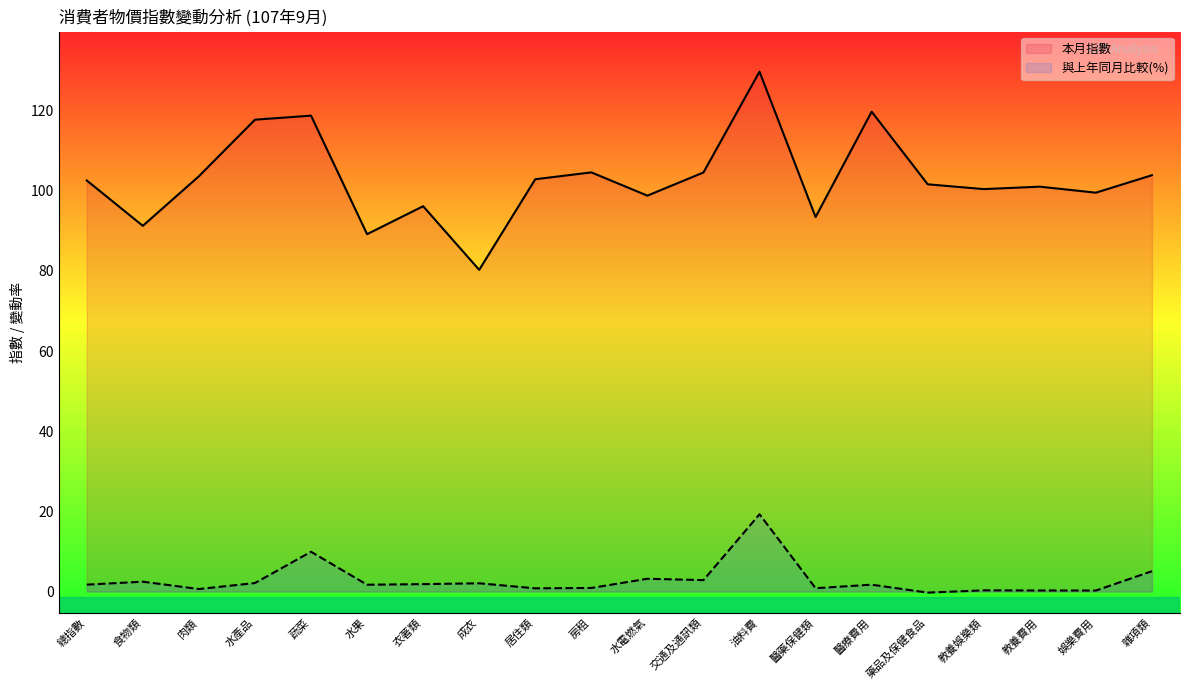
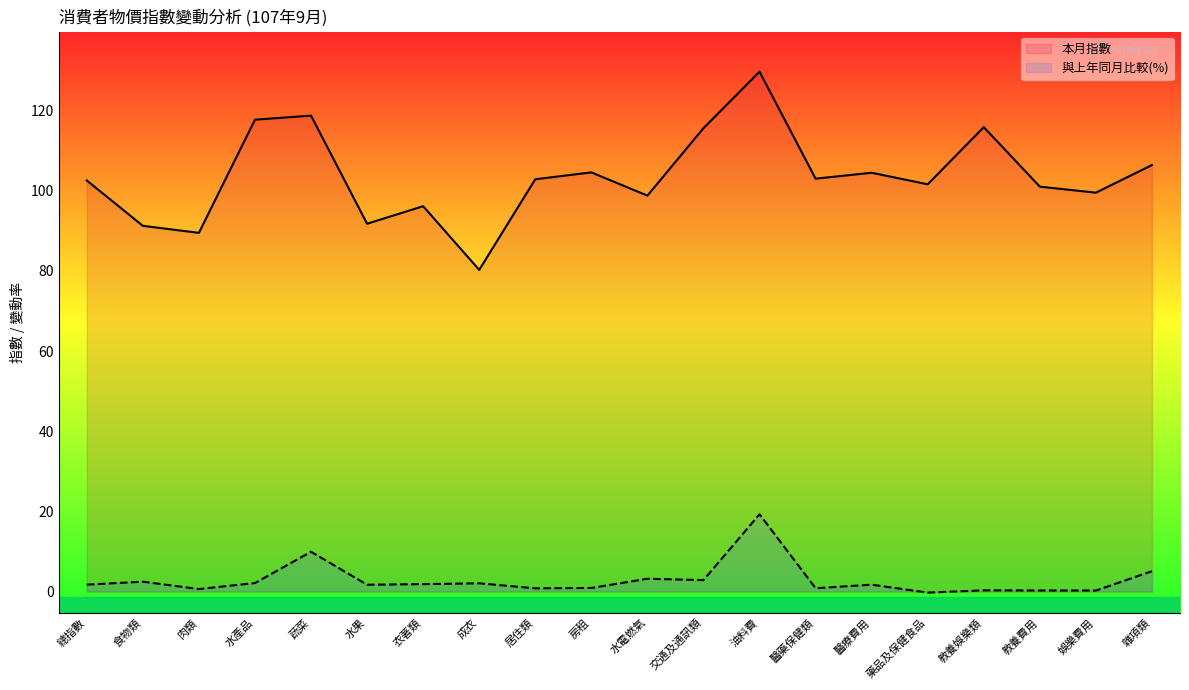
本月指數, 肉類: 104 -> 89
本月指數, 水果: 89 -> 92
本月指數, 交通及通訊類: 105 -> 116
本月指數, 醫藥保健類: 93 -> 103
本月指數, 醫療費用: 120 -> 104
本月指數, 教養娛樂類: 100 -> 116
本月指數, 雜項類: 104 -> 106
